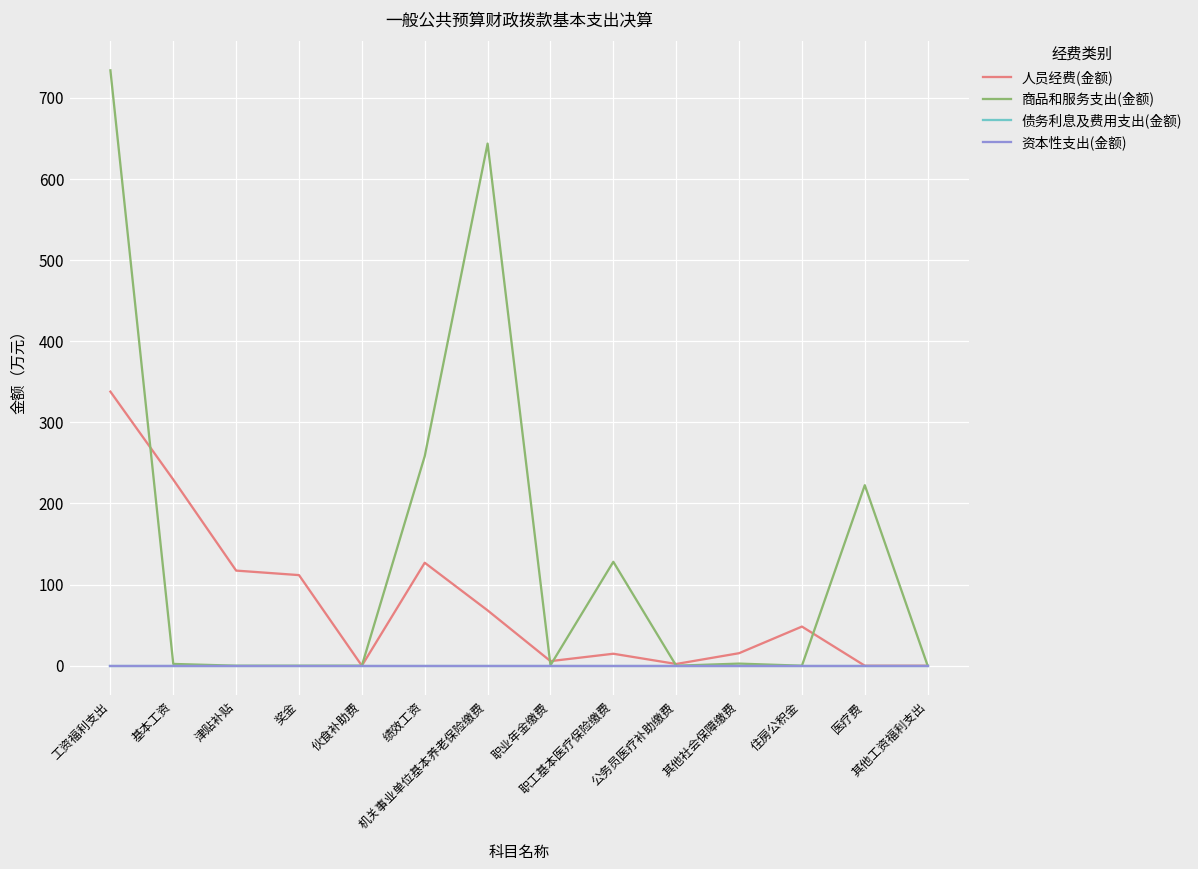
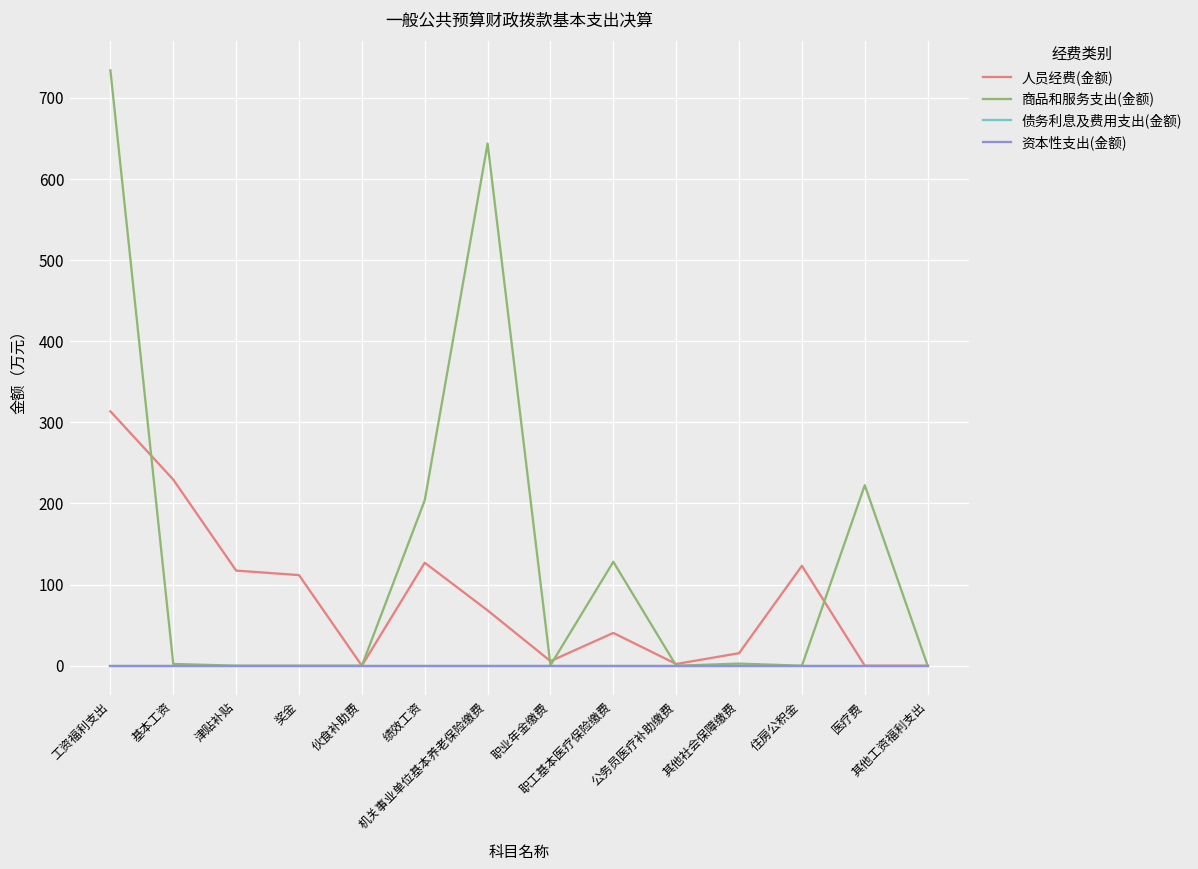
人员经费(金额), 工资福利支出: 340 -> 310
商品和服务支出(金额), 绩效工资: 260 -> 200
人员经费(金额), 职工基本医疗保险缴费: 10 -> 40
人员经费(金额), 住房公积金: 50 -> 120
